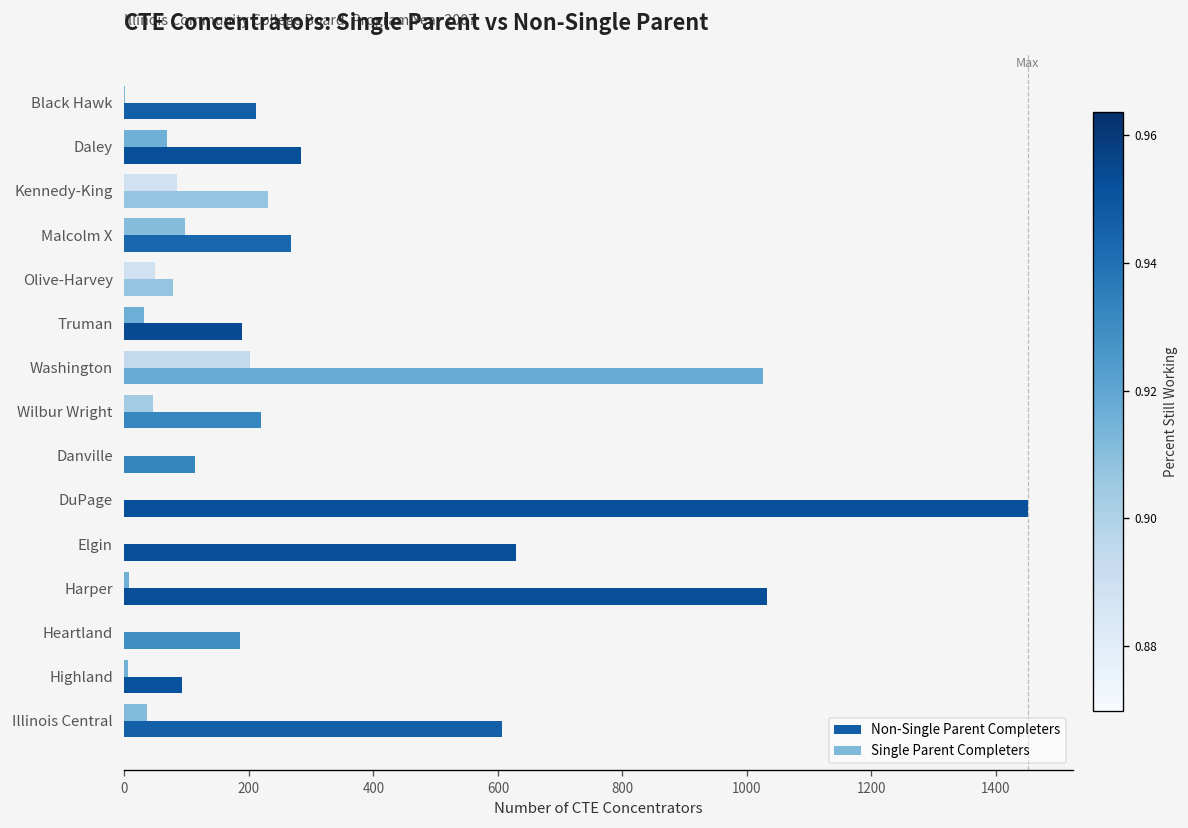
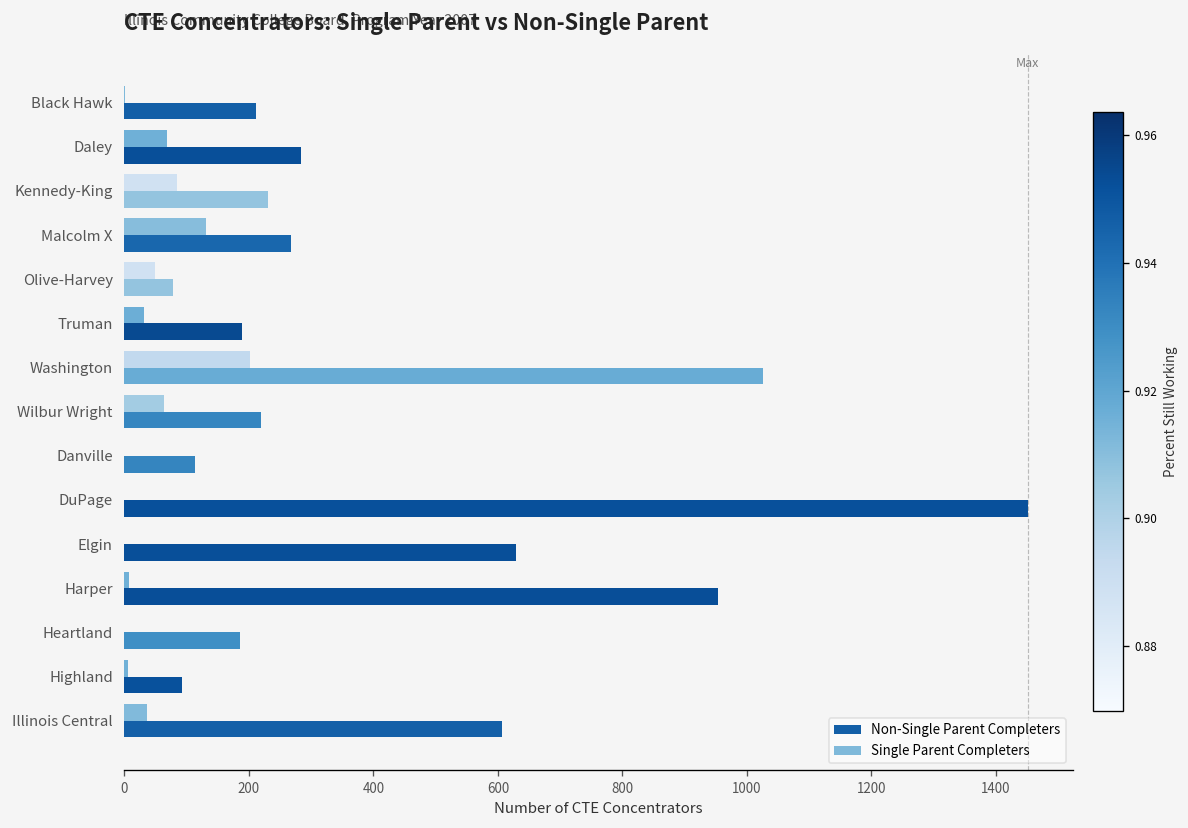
Single Parent Completers, Malcolm X: 100 -> 130
Single Parent Completers, Wilbur Wright: 50 -> 60
Non-Single Parent Completers, Harper: 1030 -> 950
